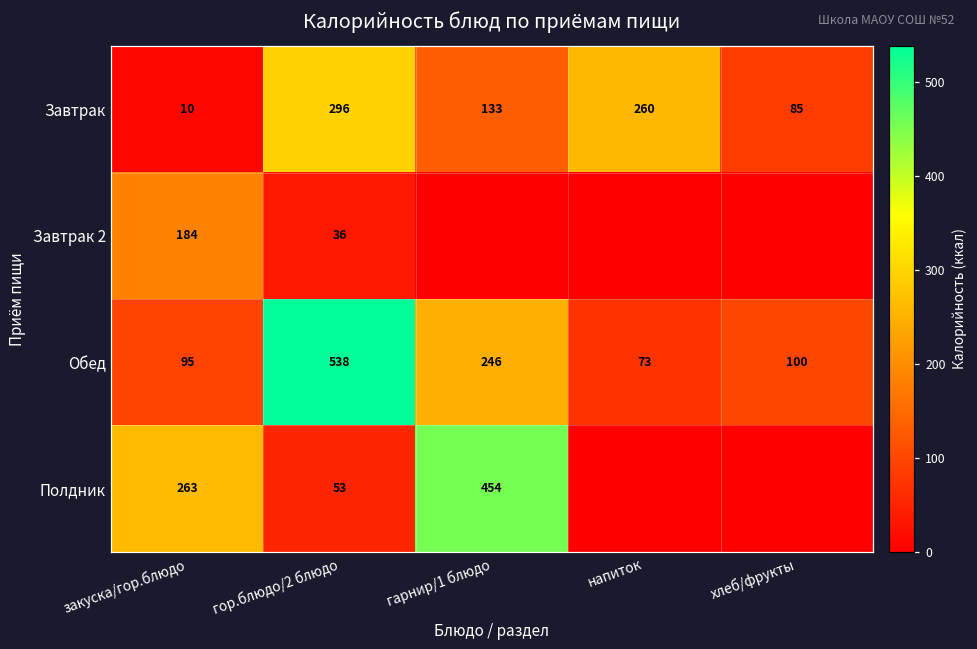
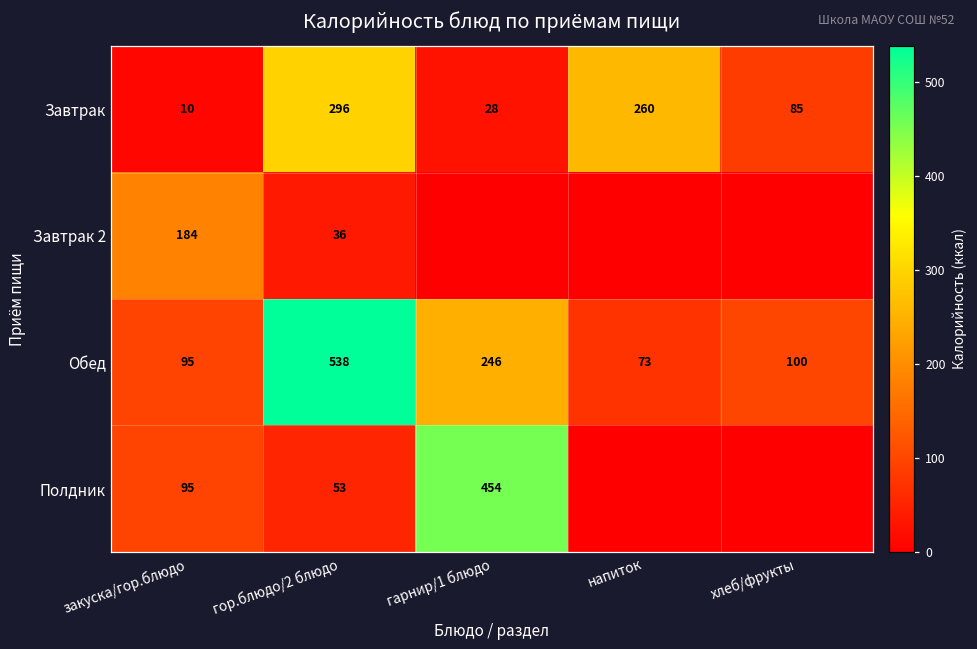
Завтрак, гарнир/1 блюдо: 133 -> 28
Полдник, закуска/гор.блюдо: 263 -> 95
